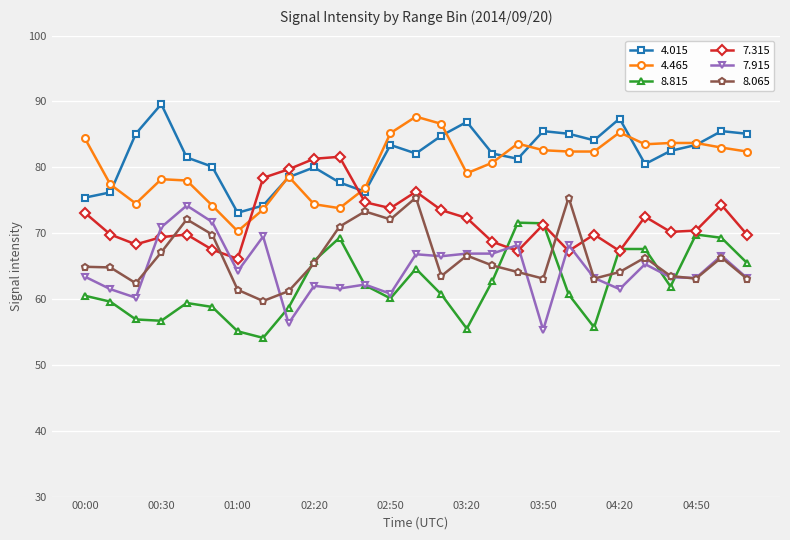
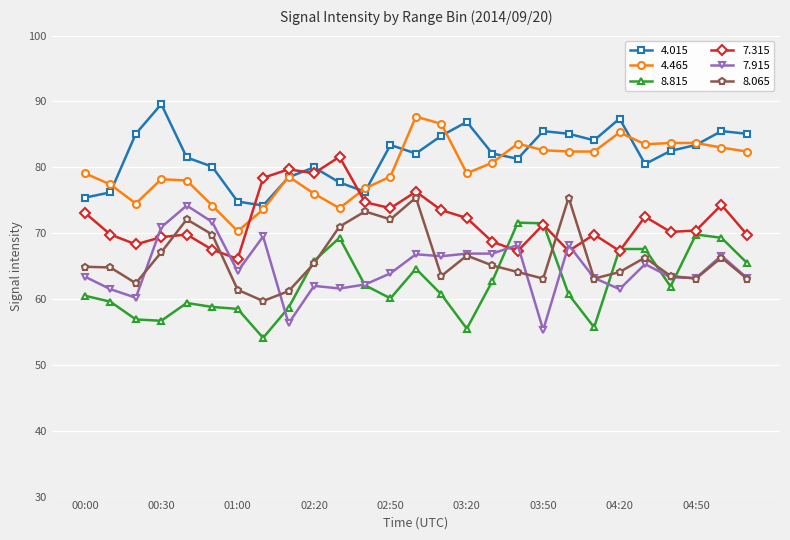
4.465, 00:00: 84 -> 79
4.015, 01:00: 73 -> 75
8.815, 01:00: 55 -> 59
4.465, 02:20: 74 -> 76
7.315, 02:20: 81 -> 79
4.465, 02:50: 85 -> 79
7.915, 02:50: 61 -> 64
